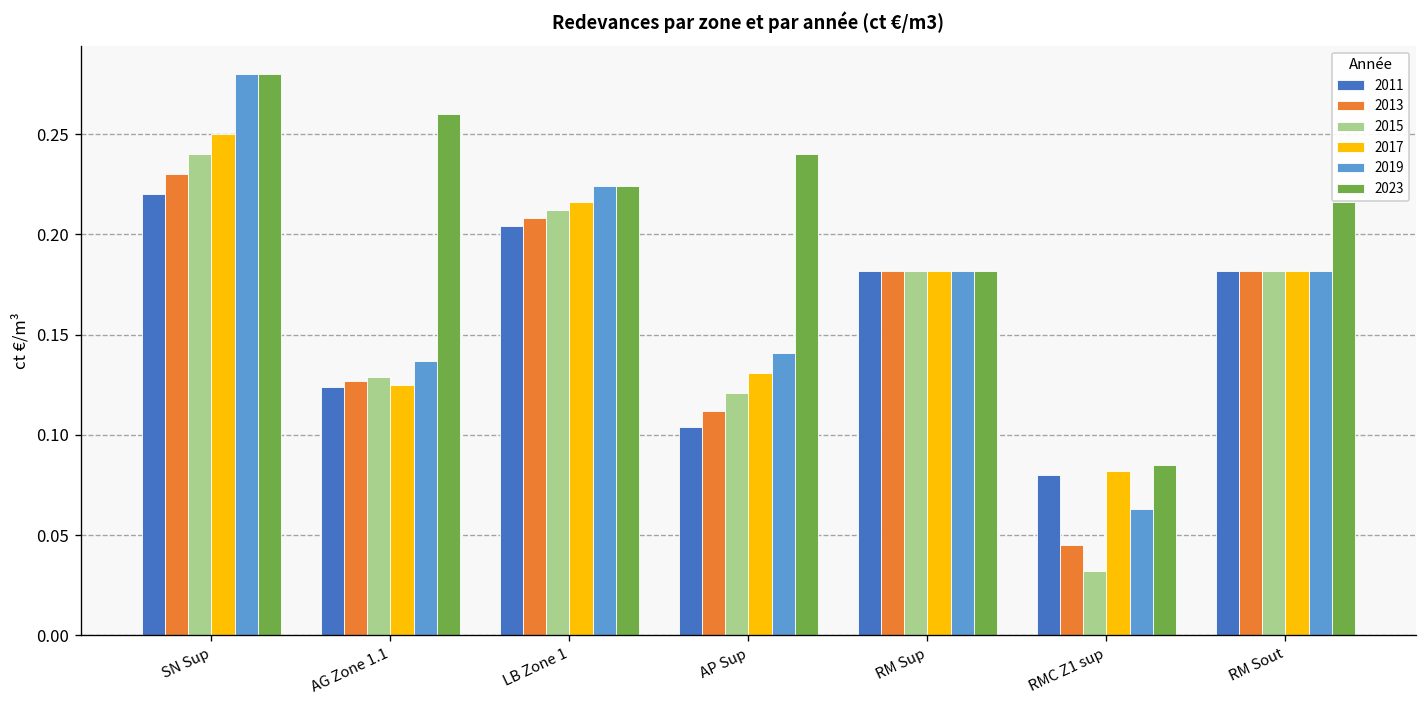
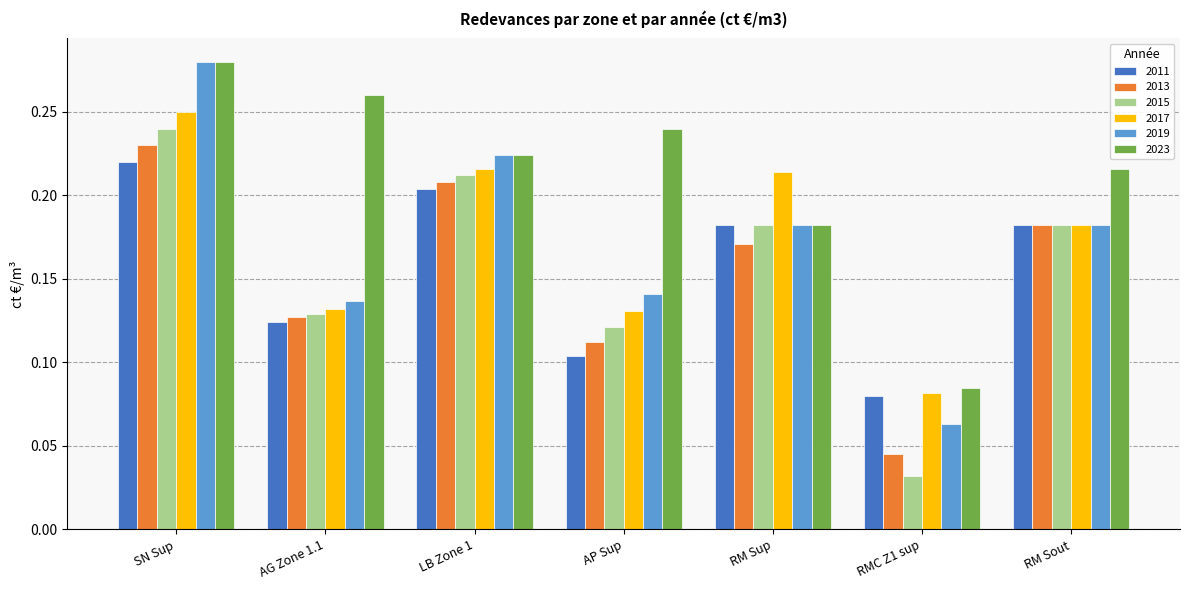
2017, AG Zone 1.1: 0.125 -> 0.132
2013, RM Sup: 0.182 -> 0.171
2017, RM Sup: 0.182 -> 0.214
